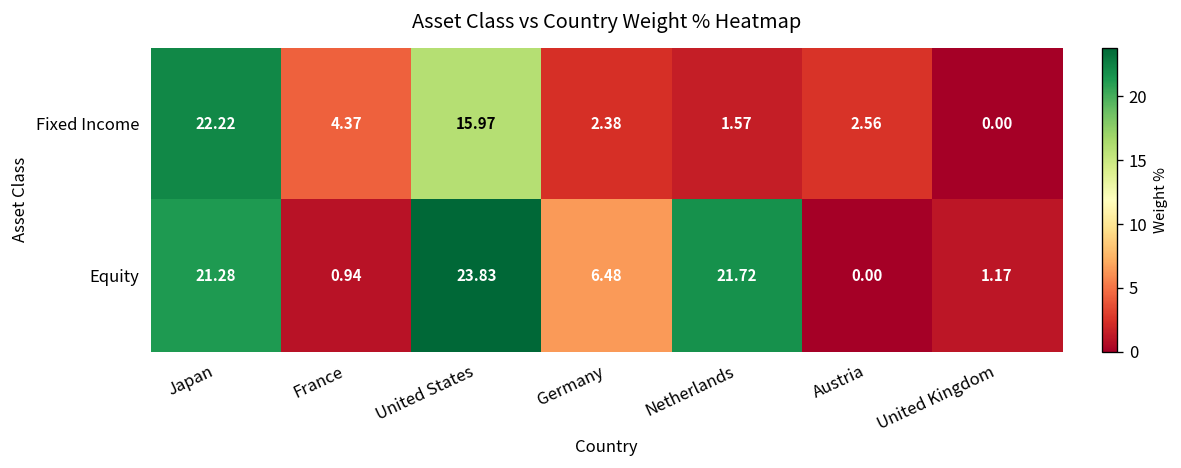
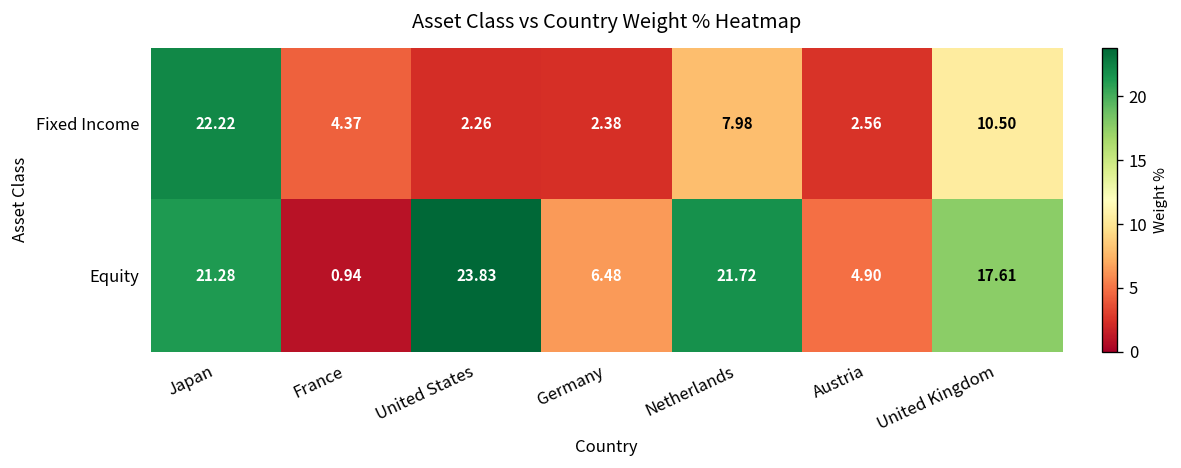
Fixed Income, United States: 15.97 -> 2.26
Fixed Income, Netherlands: 1.57 -> 7.98
Fixed Income, United Kingdom: 0.00 -> 10.50
Equity, Austria: 0.00 -> 4.90
Equity, United Kingdom: 1.17 -> 17.61
